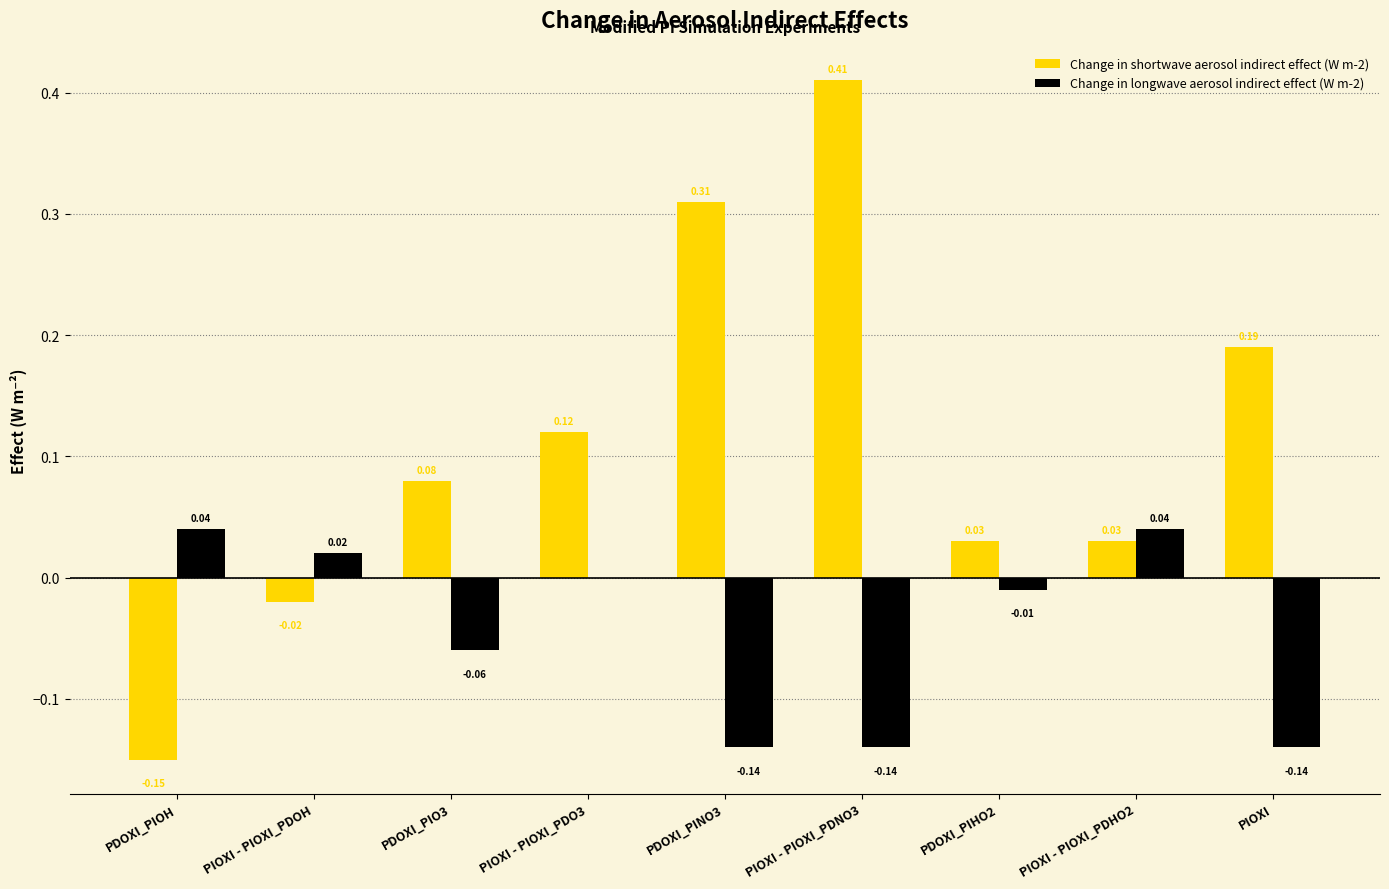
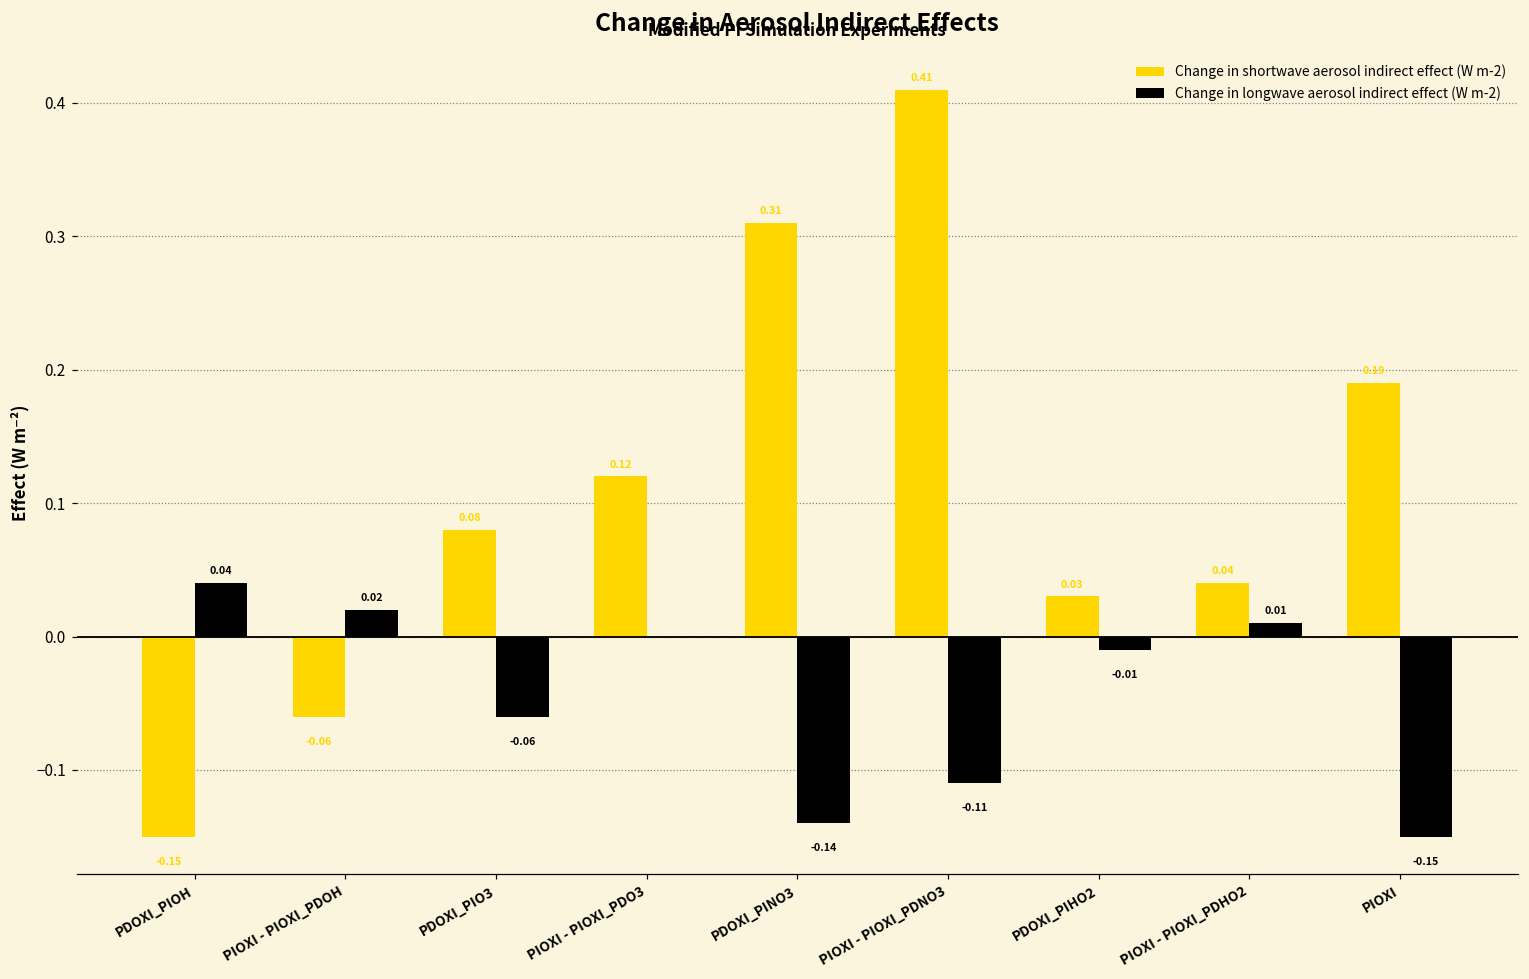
Change in shortwave aerosol indirect effect (W m-2), PIOXI - PIOXI_PDOH: -0.02 -> -0.06
Change in longwave aerosol indirect effect (W m-2), PIOXI - PIOXI_PDNO3: -0.14 -> -0.11
Change in shortwave aerosol indirect effect (W m-2), PIOXI - PIOXI_PDHO2: 0.03 -> 0.04
Change in longwave aerosol indirect effect (W m-2), PIOXI - PIOXI_PDHO2: 0.04 -> 0.01
Change in longwave aerosol indirect effect (W m-2), PIOXI: -0.14 -> -0.15
